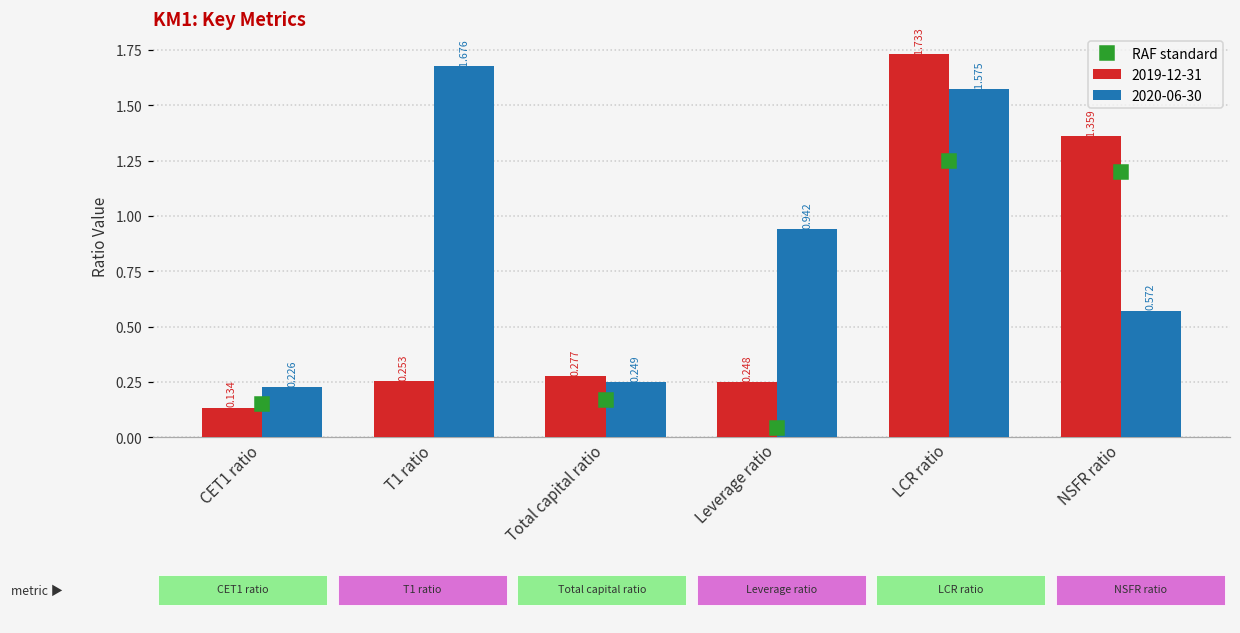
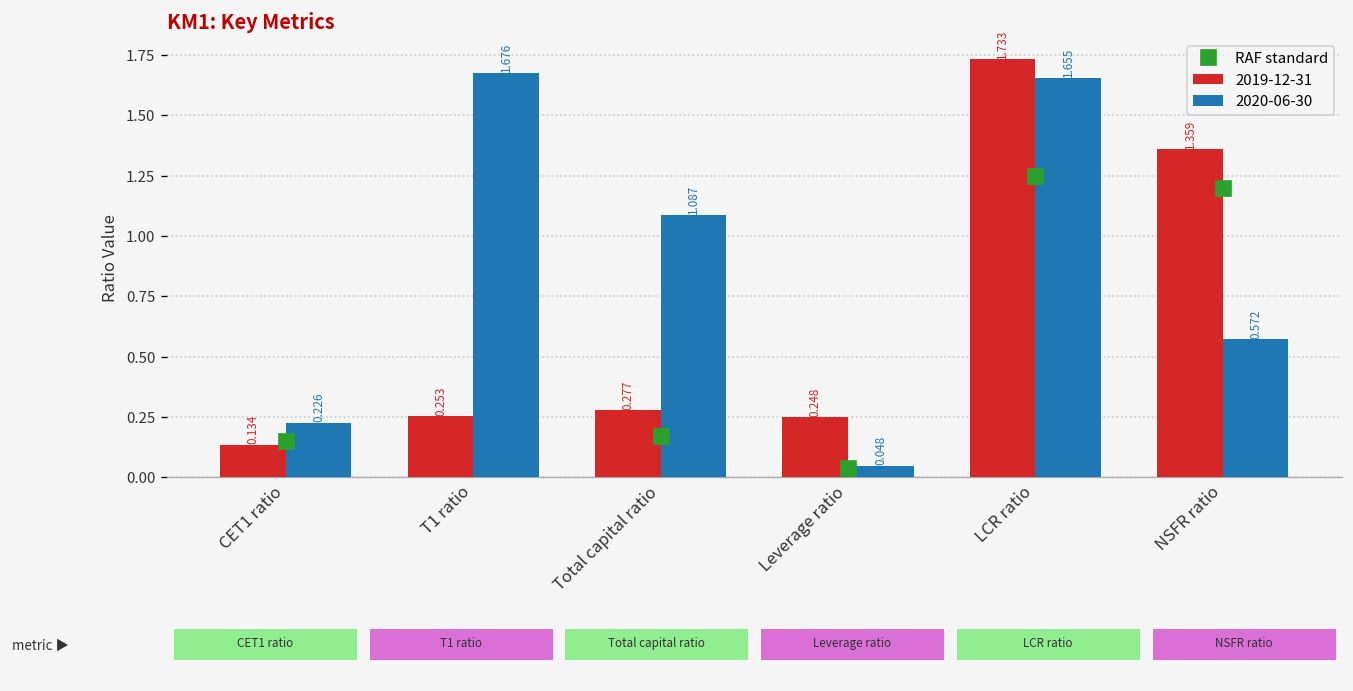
2020-06-30, Total capital ratio: 0.249 -> 1.087
2020-06-30, Leverage ratio: 0.942 -> 0.048
2020-06-30, LCR ratio: 1.575 -> 1.655
